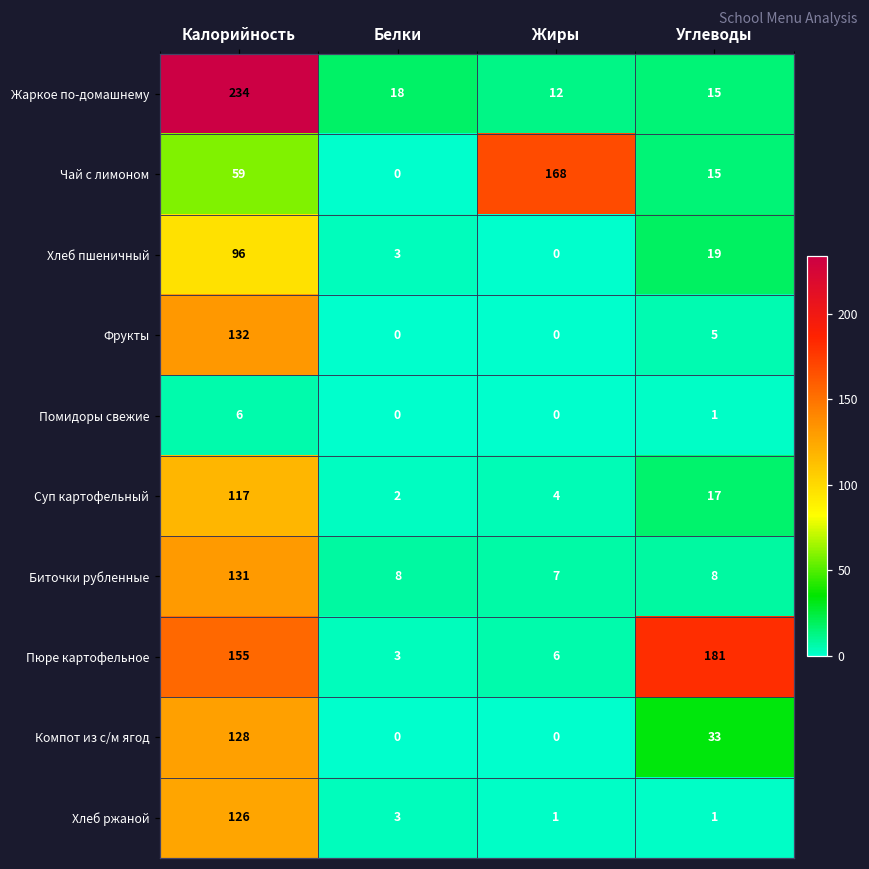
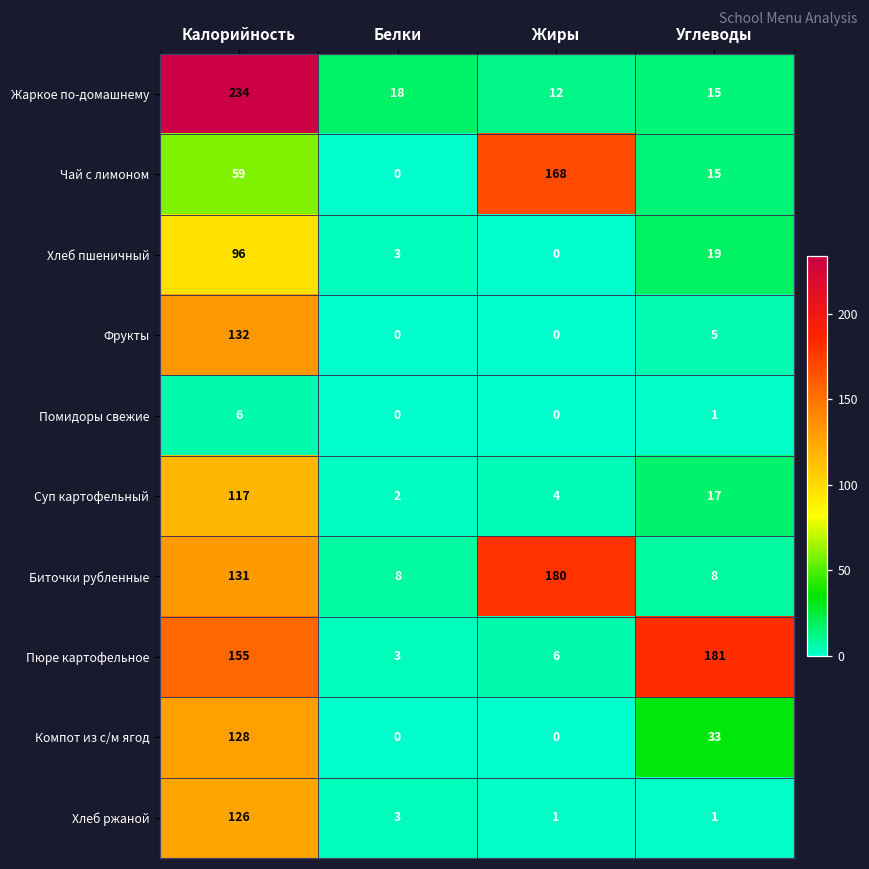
Биточки рубленные, Жиры: 7 -> 180
